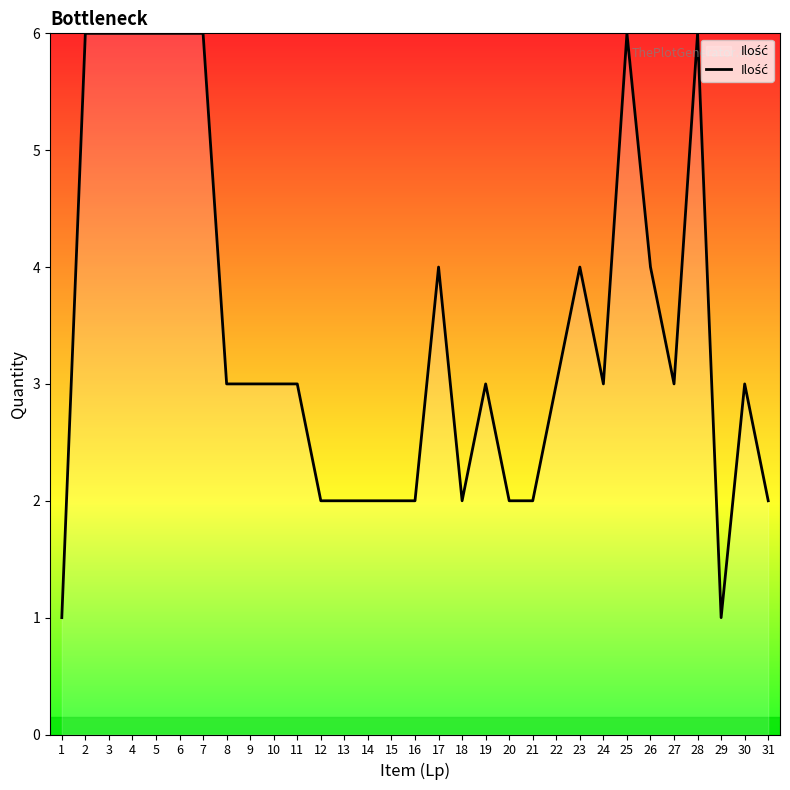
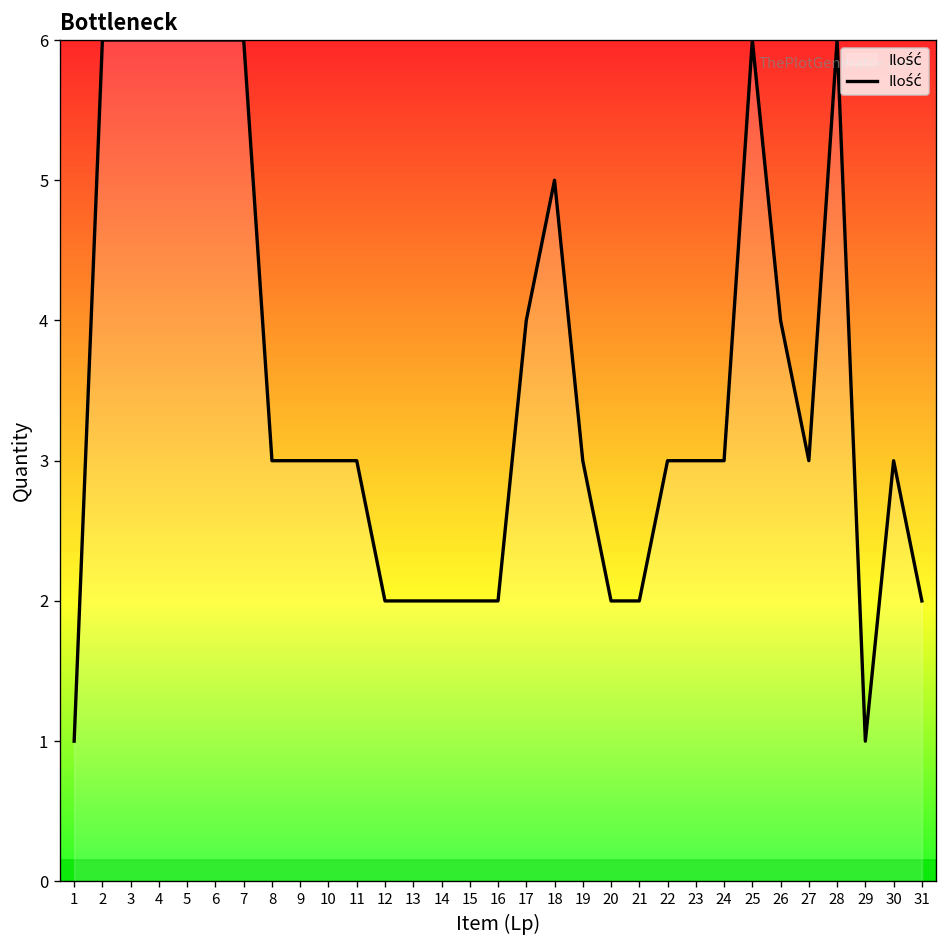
18: 2 -> 5
23: 4 -> 3
